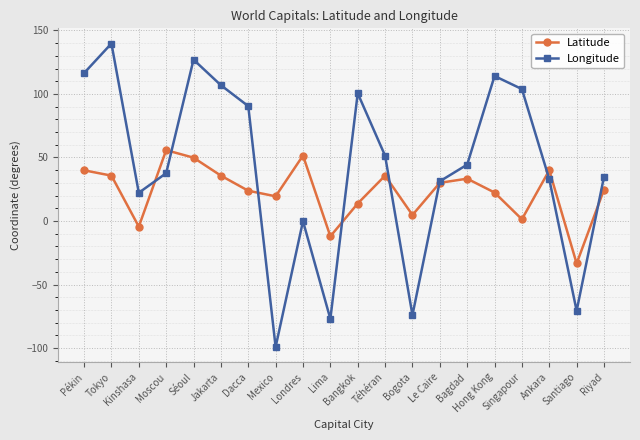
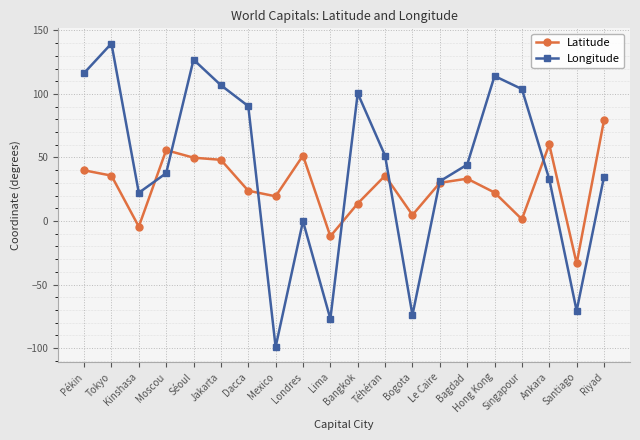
Latitude, Jakarta: 36 -> 48
Latitude, Ankara: 40 -> 60
Latitude, Riyad: 25 -> 79
